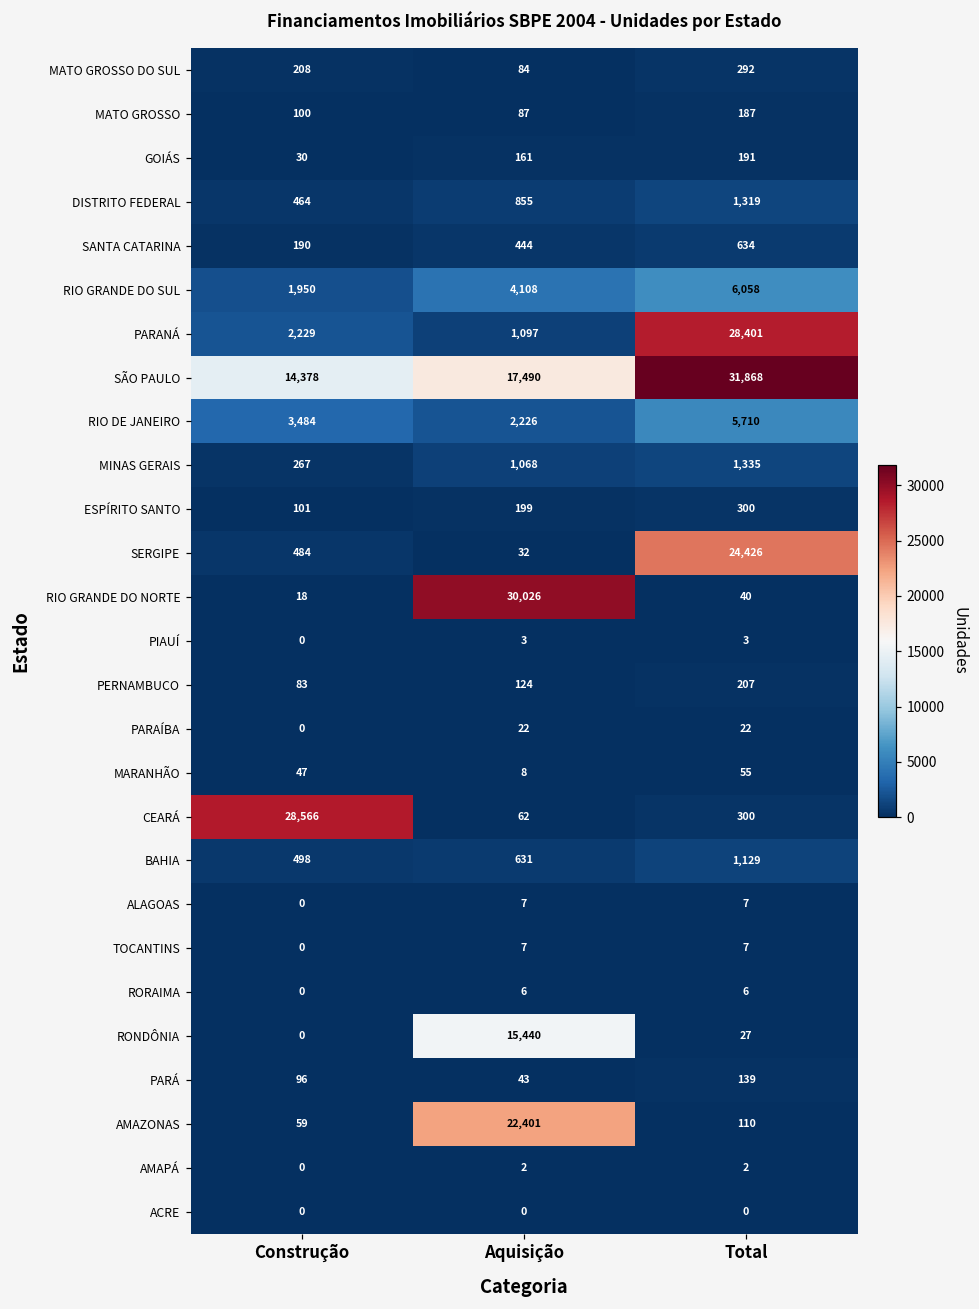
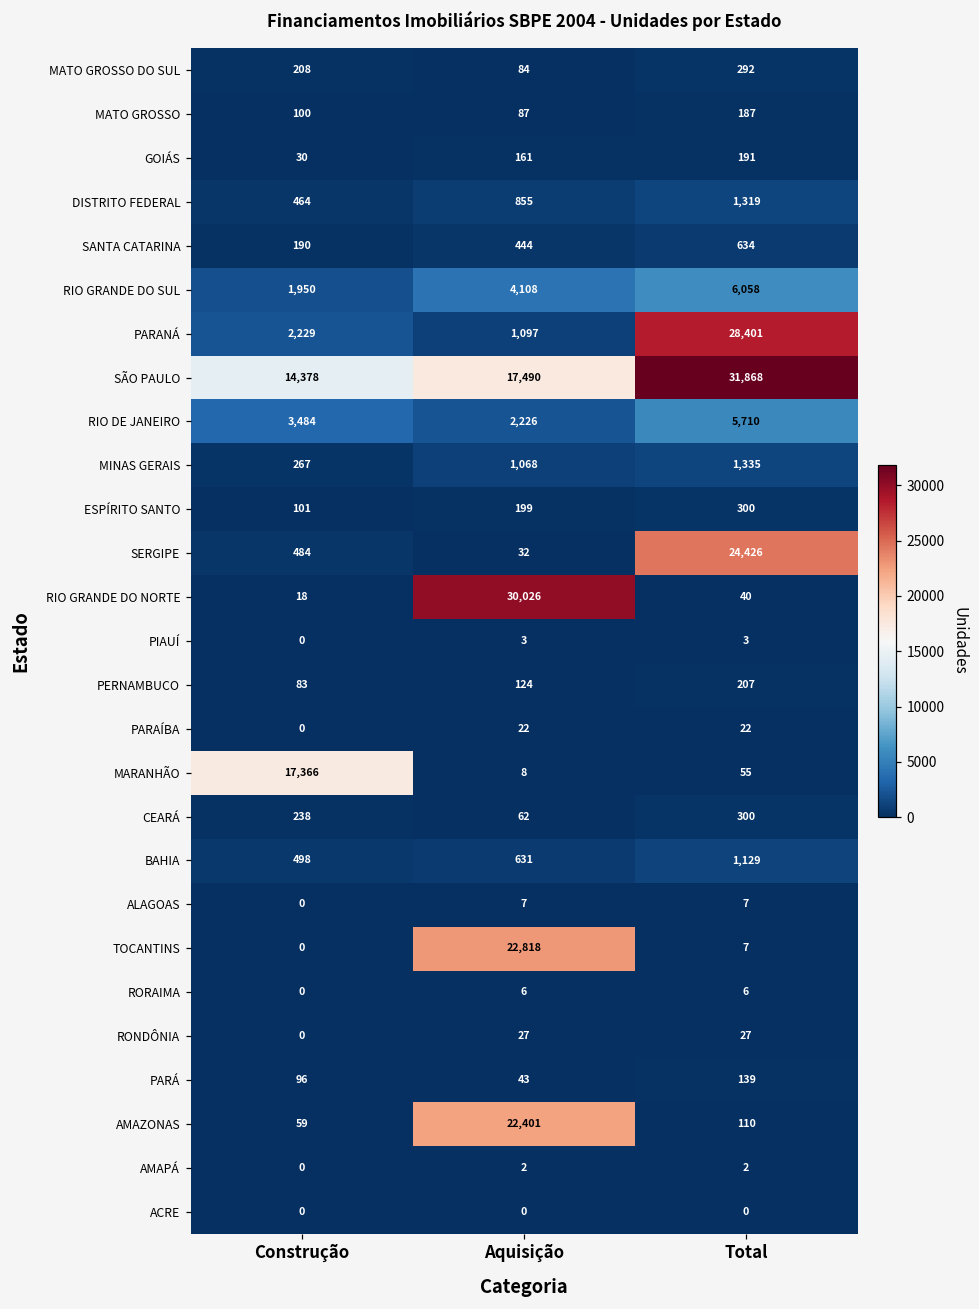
MARANHÃO, Construção: 47 -> 17,366
CEARÁ, Construção: 28,566 -> 238
TOCANTINS, Aquisição: 7 -> 22,818
RONDÔNIA, Aquisição: 15,440 -> 27
